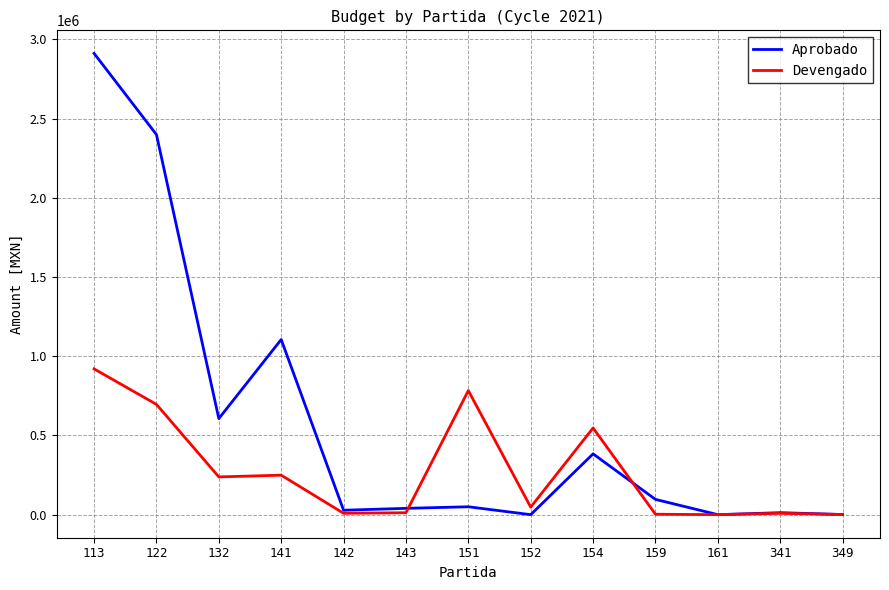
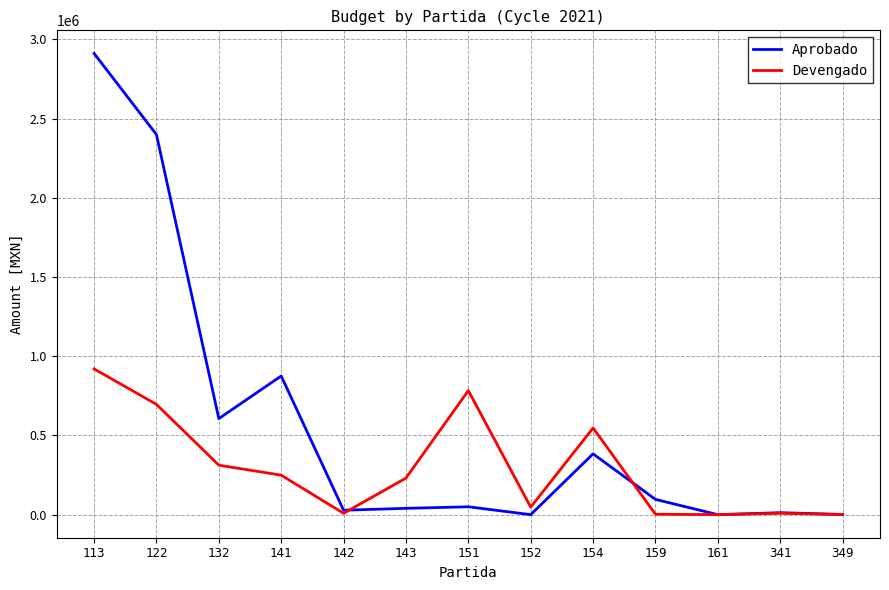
Devengado, 132: 240000 -> 310000
Aprobado, 141: 1110000 -> 880000
Devengado, 143: 10000 -> 230000
